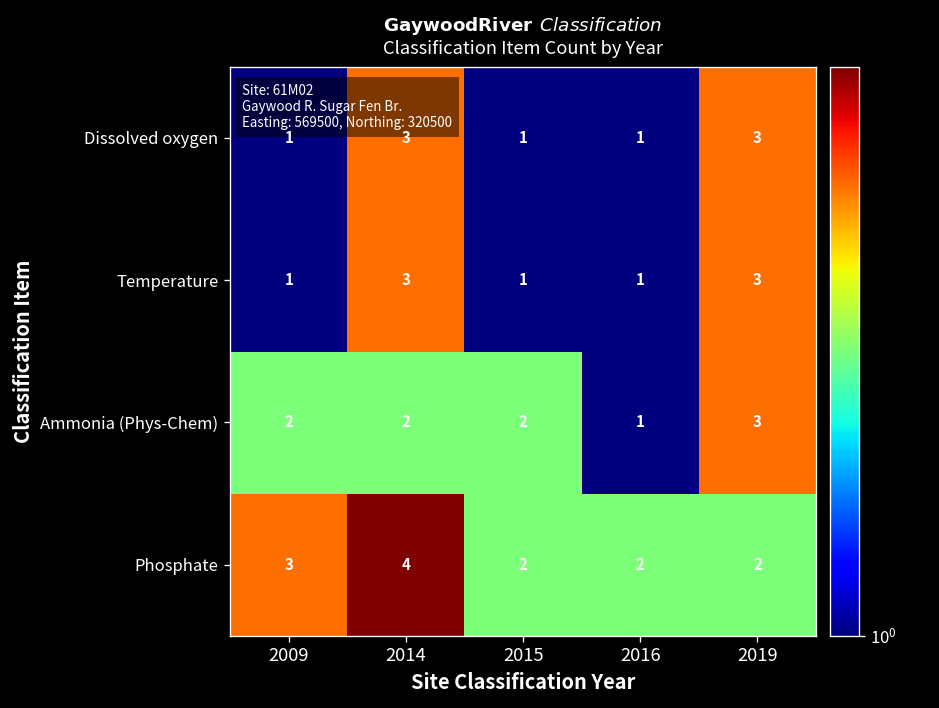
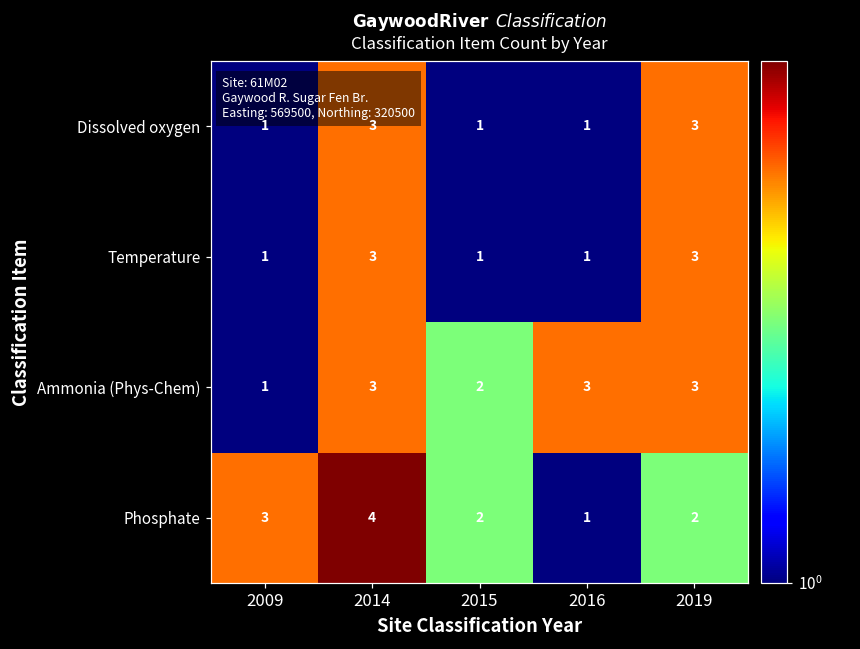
Ammonia (Phys-Chem), 2009: 2 -> 1
Ammonia (Phys-Chem), 2014: 2 -> 3
Ammonia (Phys-Chem), 2016: 1 -> 3
Phosphate, 2016: 2 -> 1
